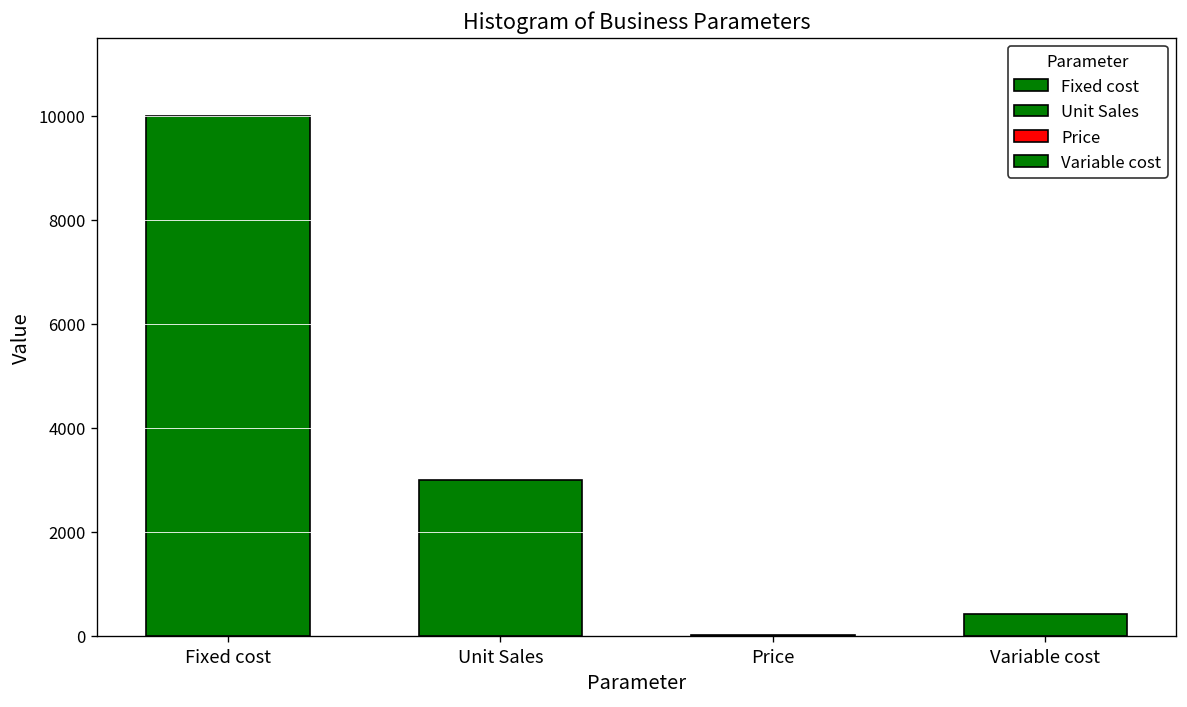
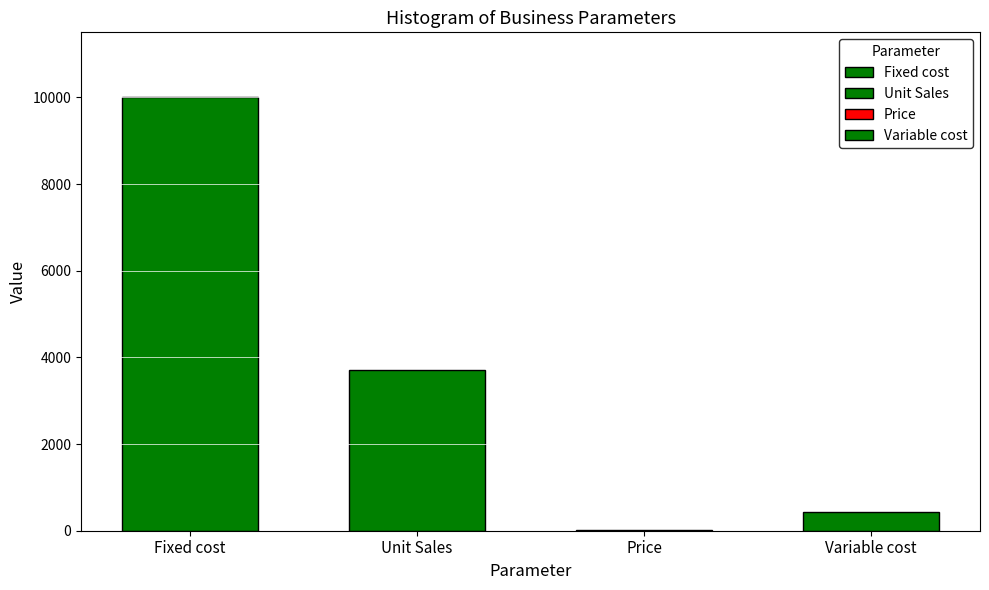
Unit Sales: 3000 -> 3700
